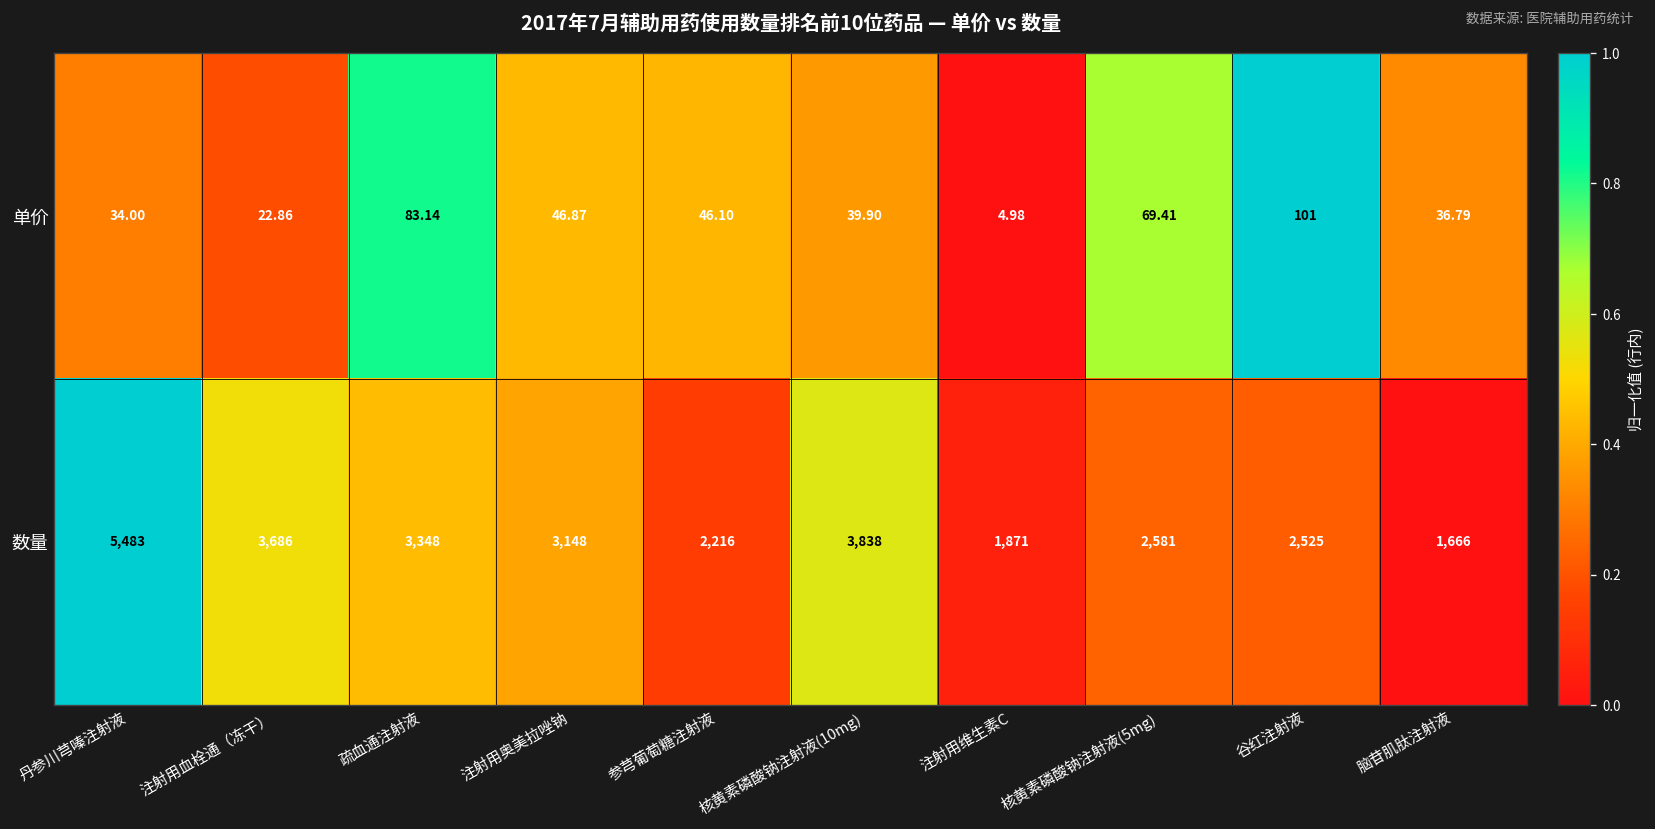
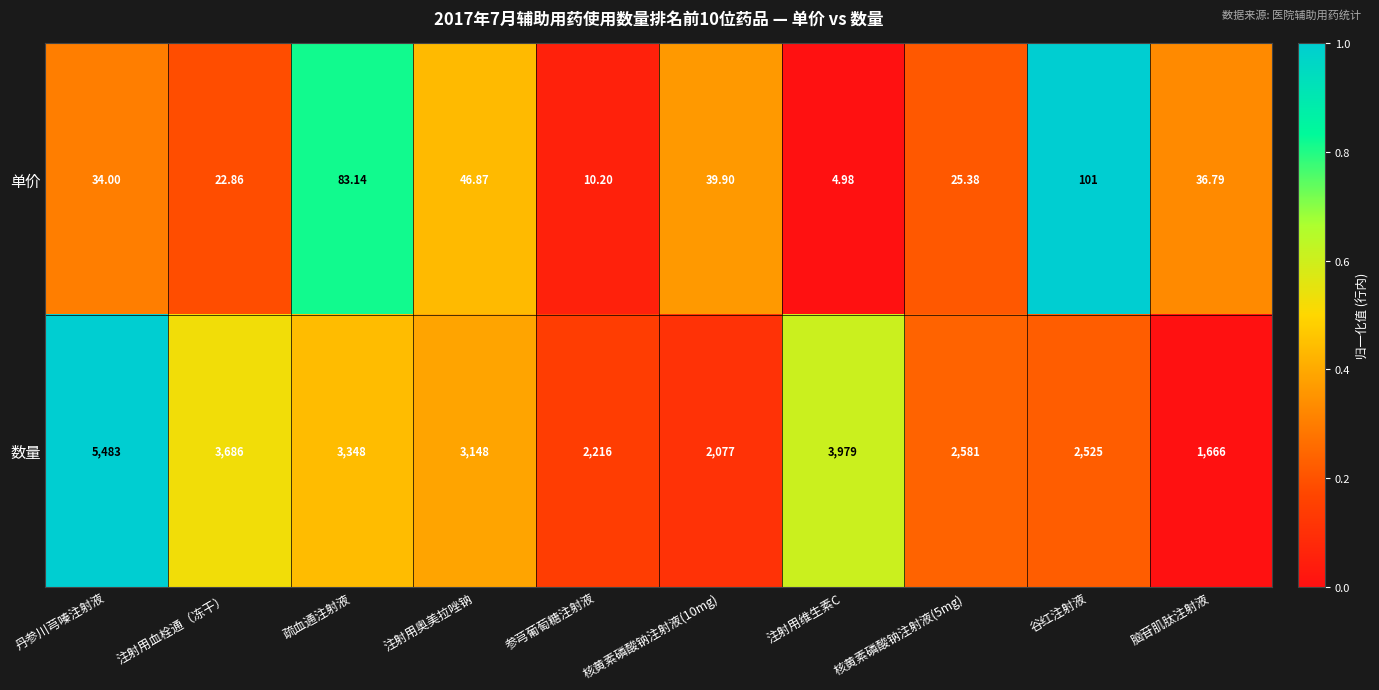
单价, 参芎葡萄糖注射液: 46.10 -> 10.20
单价, 核黄素磷酸钠注射液(5mg): 69.41 -> 25.38
数量, 核黄素磷酸钠注射液(10mg): 3,838 -> 2,077
数量, 注射用维生素C: 1,871 -> 3,979
